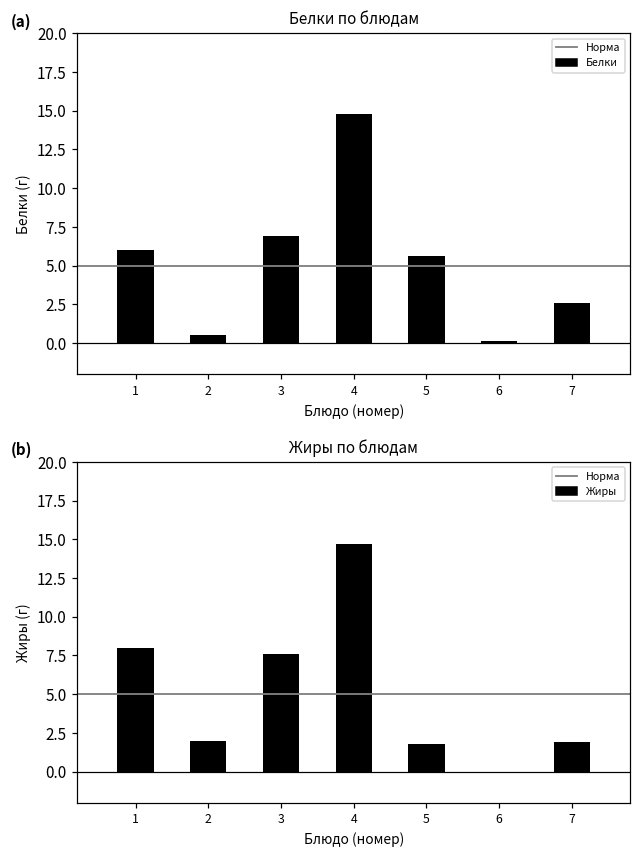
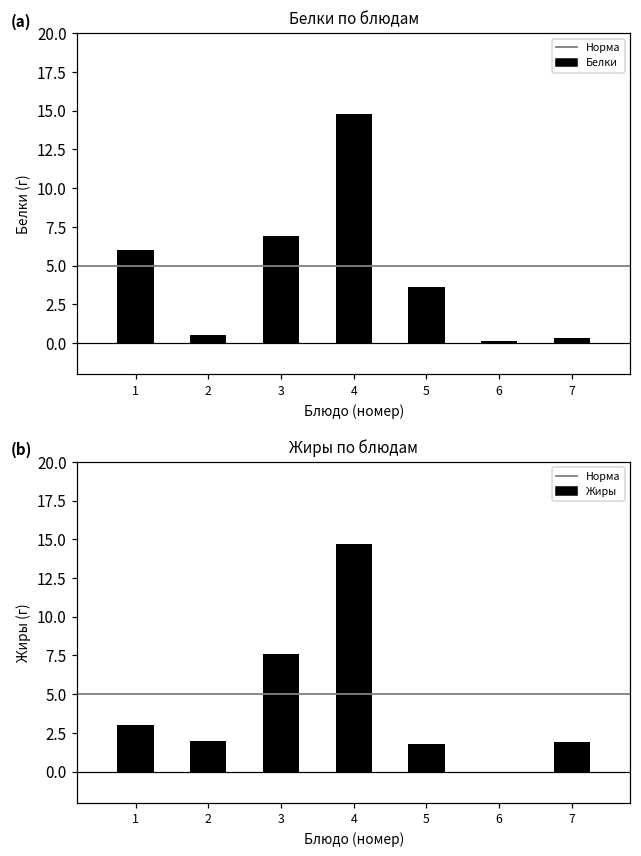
Белки по блюдам, 5: 5.6 -> 3.6
Белки по блюдам, 7: 2.6 -> 0.3
Жиры по блюдам, 1: 8 -> 3
